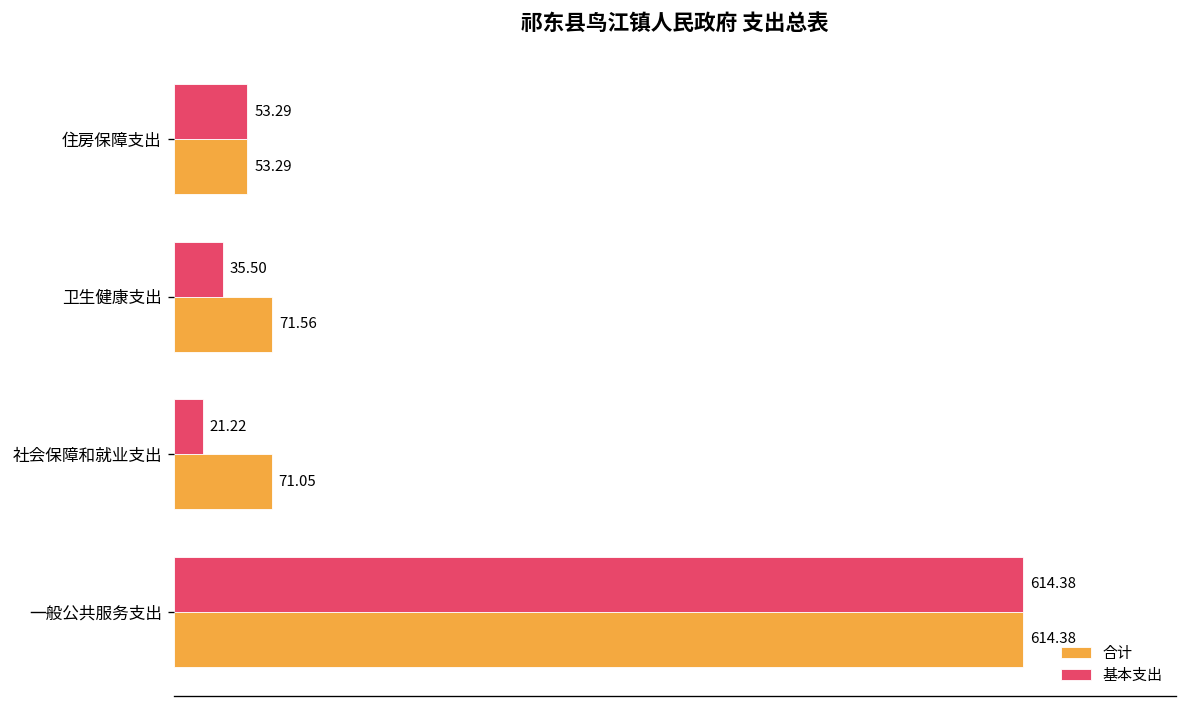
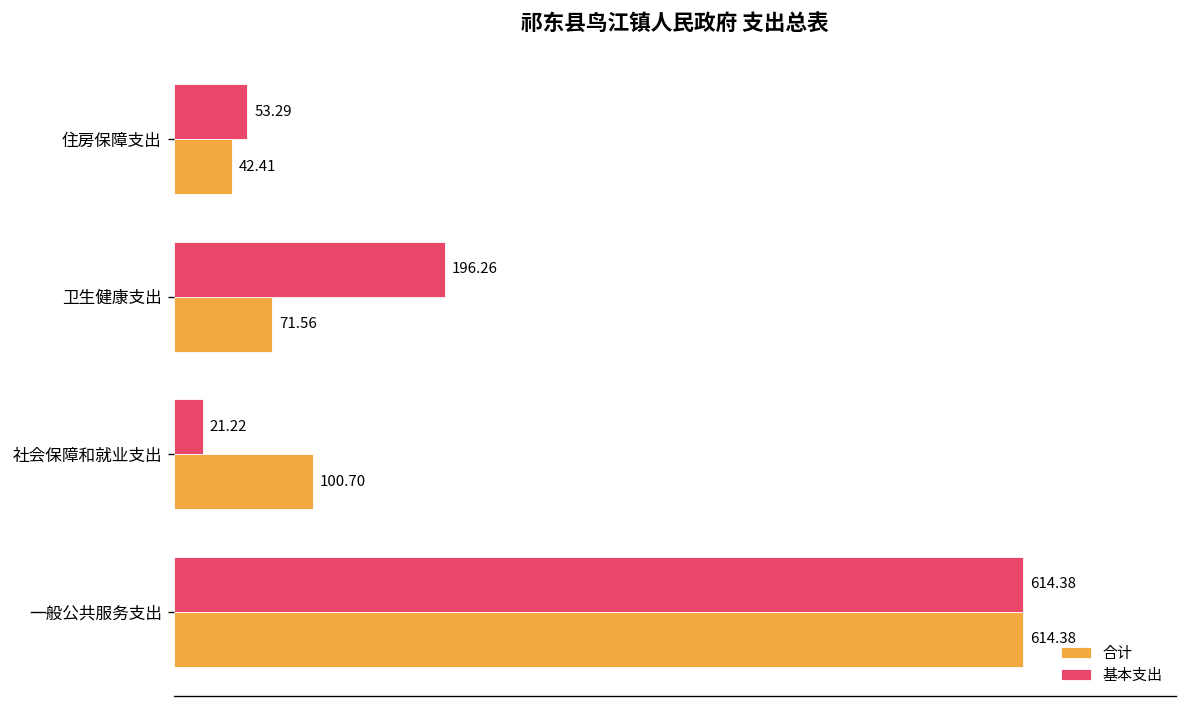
合计, 住房保障支出: 53.29 -> 42.41
基本支出, 卫生健康支出: 35.50 -> 196.26
合计, 社会保障和就业支出: 71.05 -> 100.70
